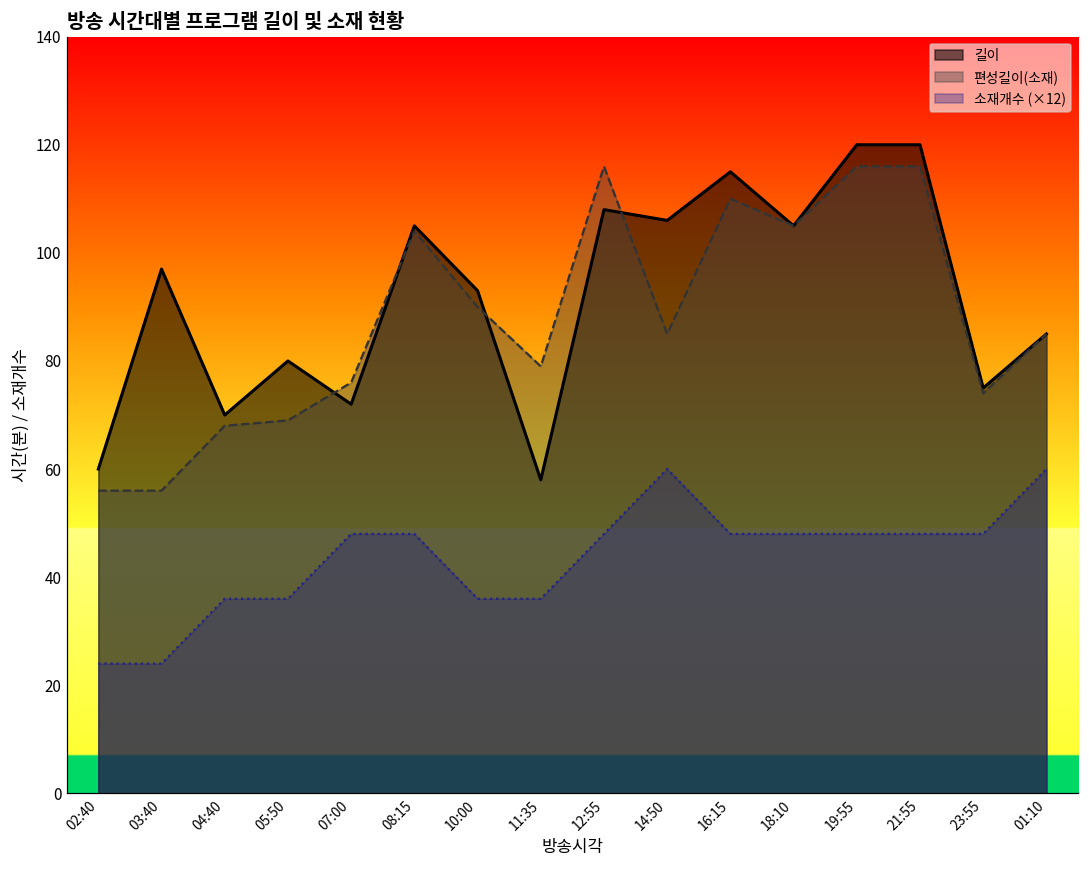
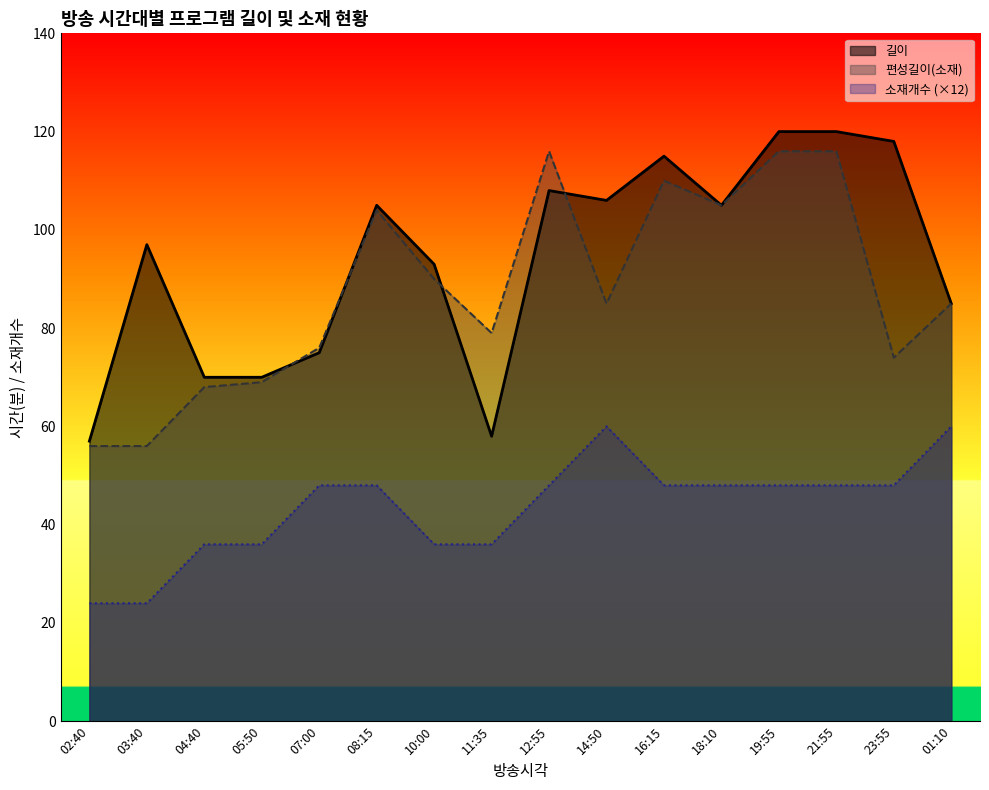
길이, 02:40: 60 -> 57
길이, 05:50: 80 -> 70
길이, 07:00: 72 -> 75
길이, 23:55: 75 -> 118
